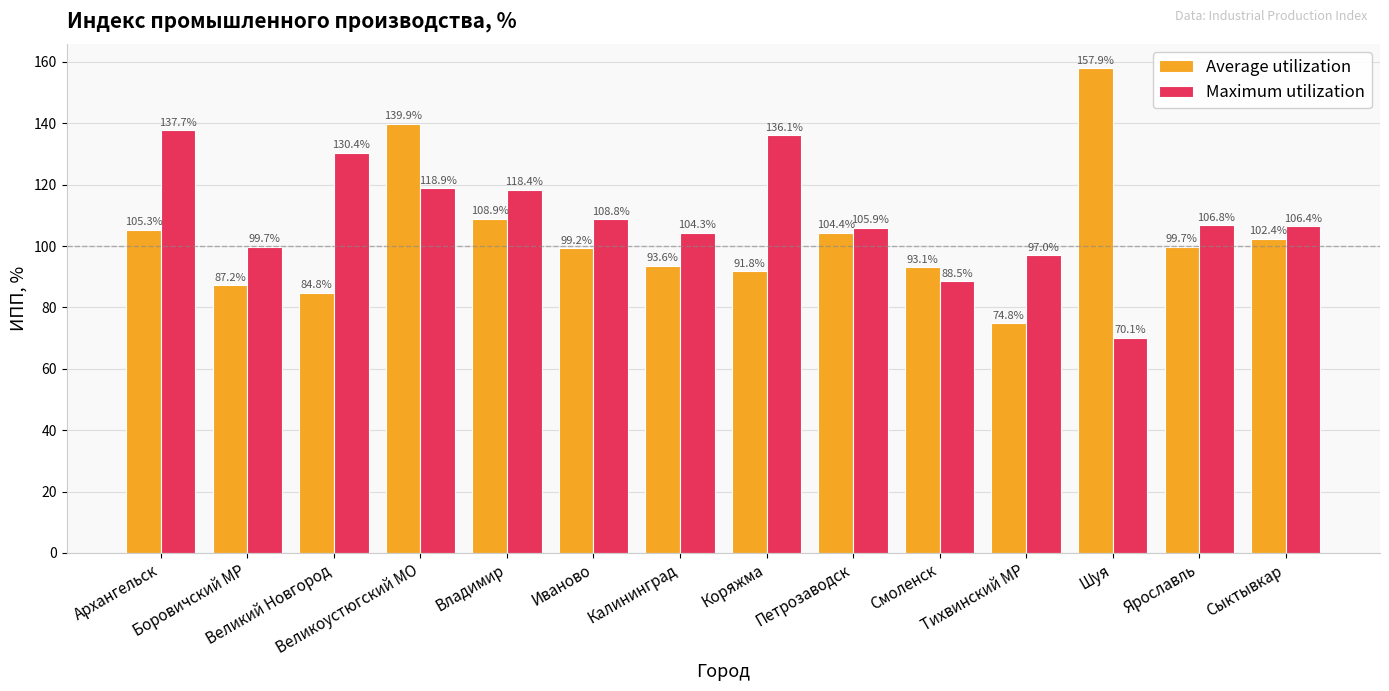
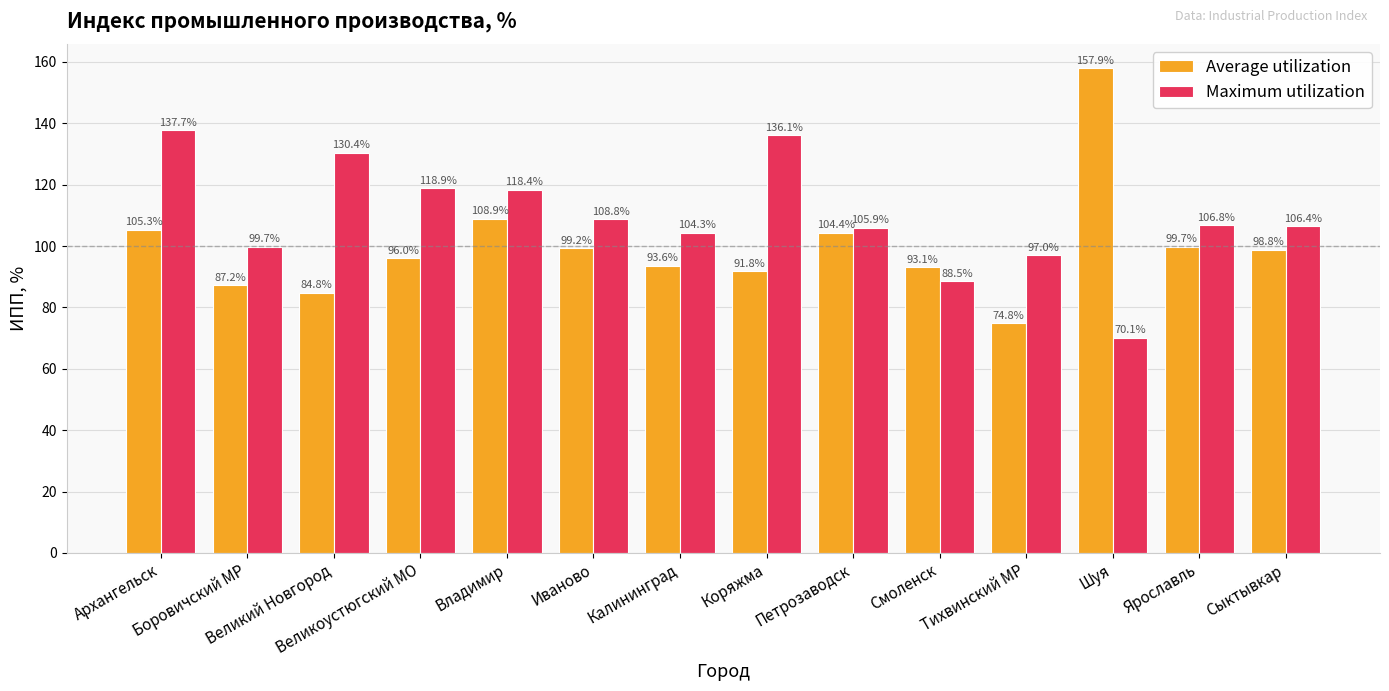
Average utilization, Великоустюгский МО: 139.9% -> 96.0%
Average utilization, Сыктывкар: 102.4% -> 98.8%
